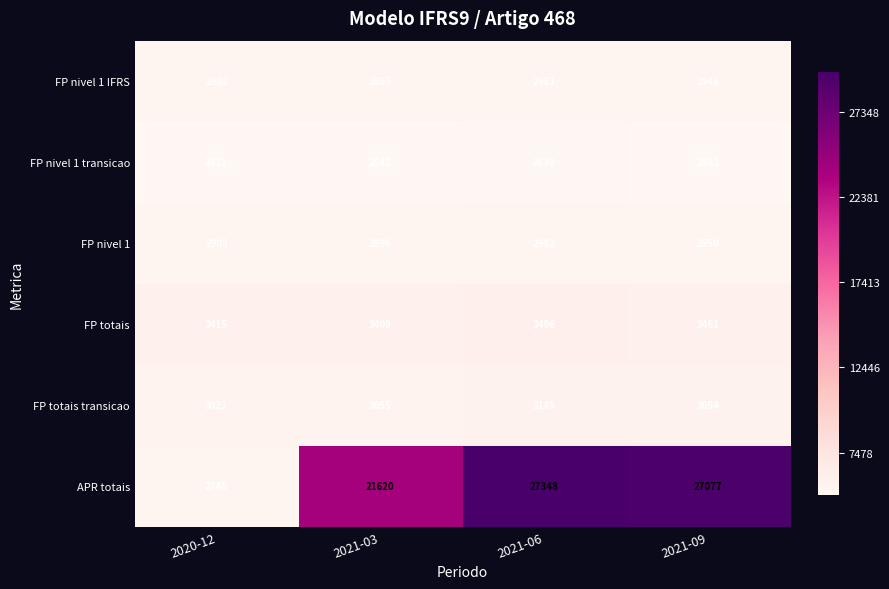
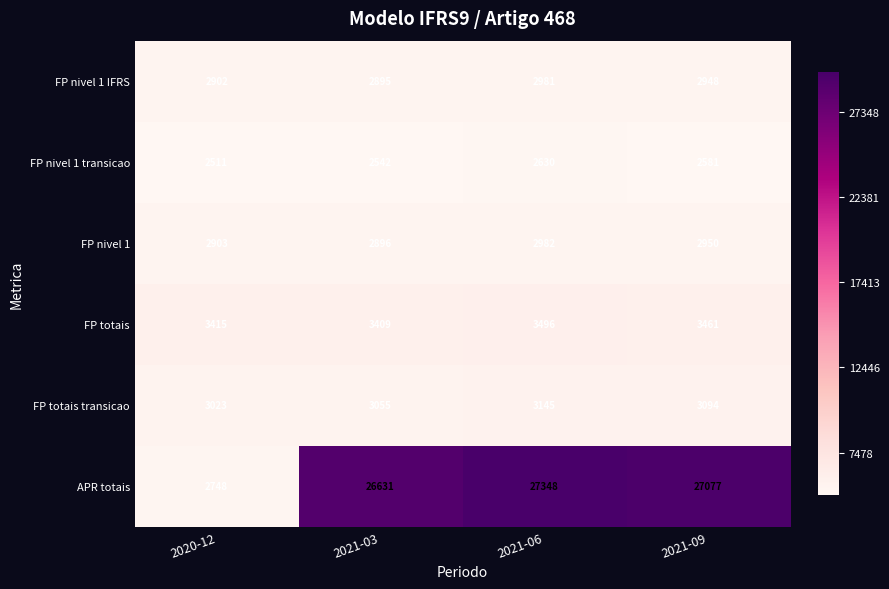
APR totais, 2021-03: 21620 -> 26631
